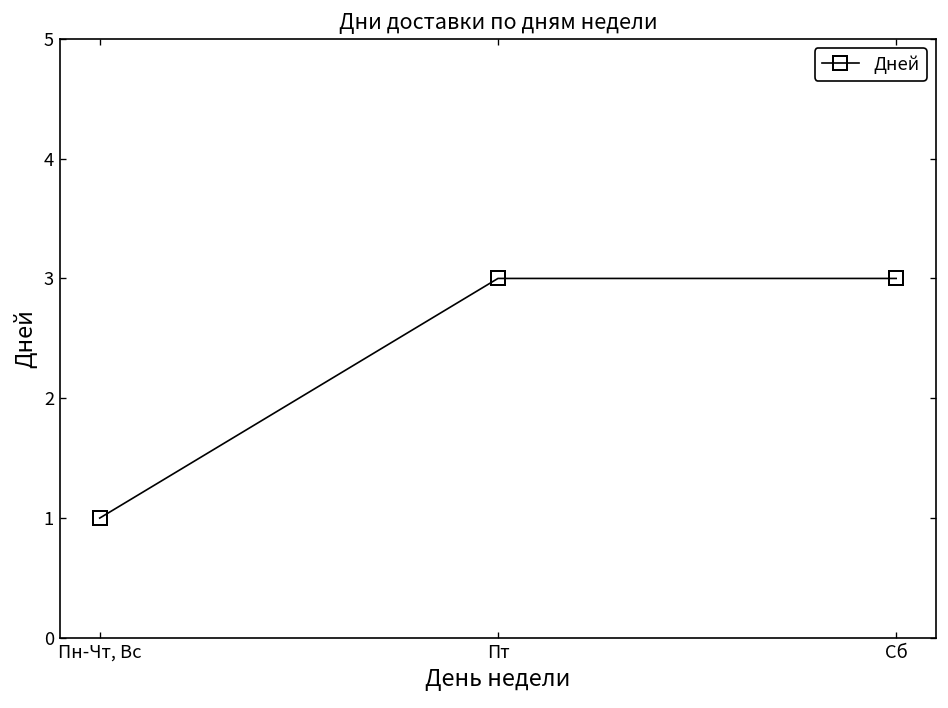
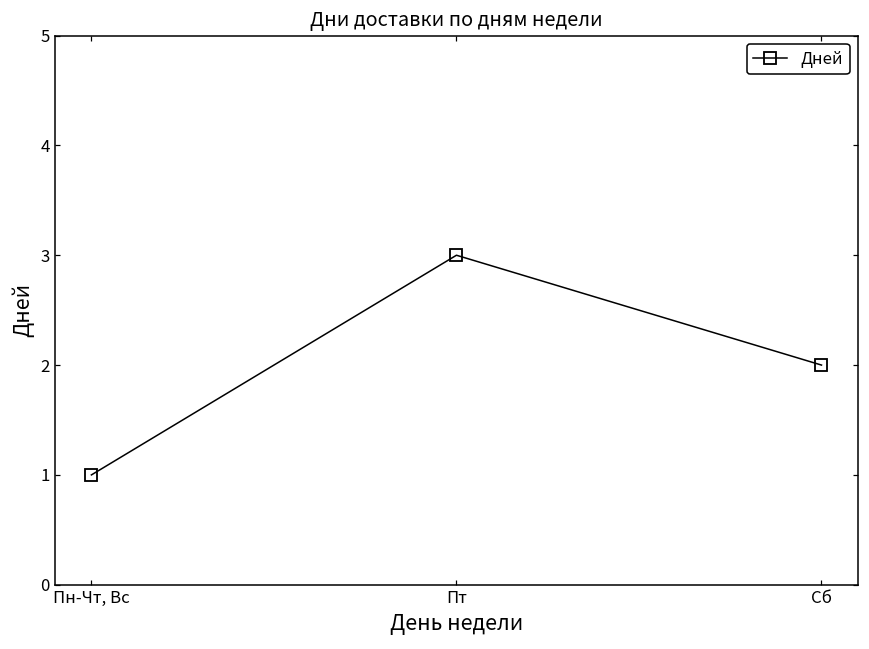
Сб: 3 -> 2
